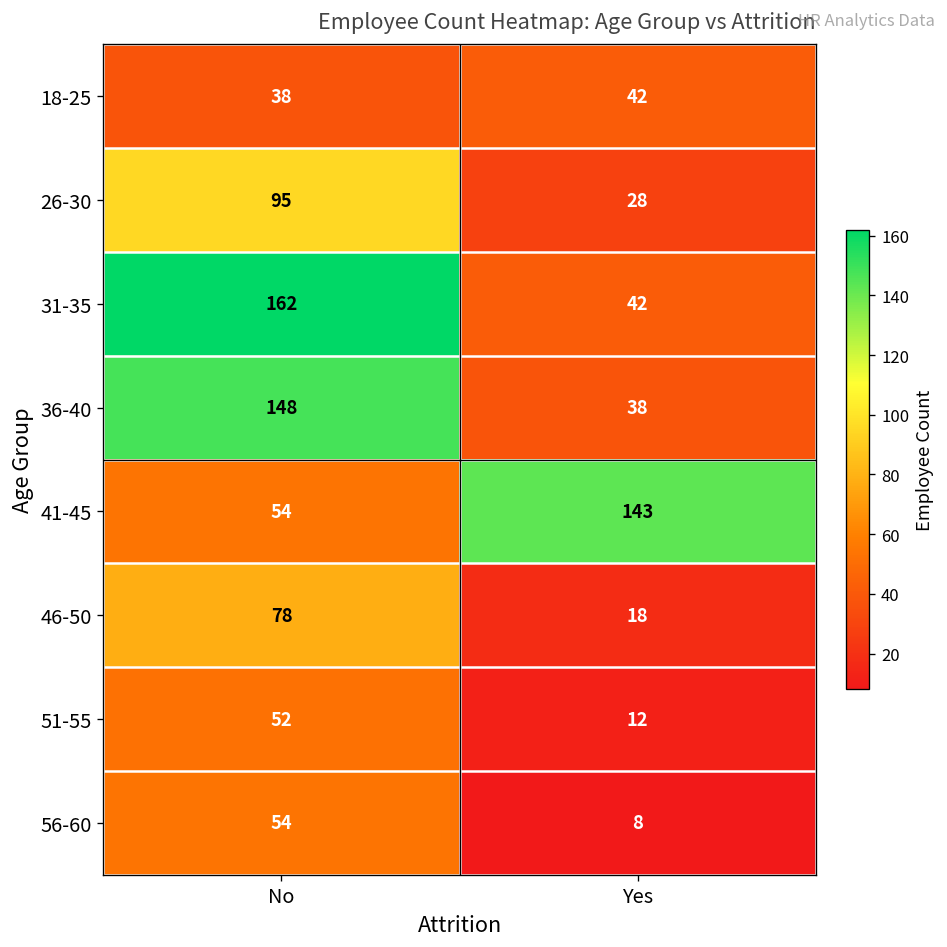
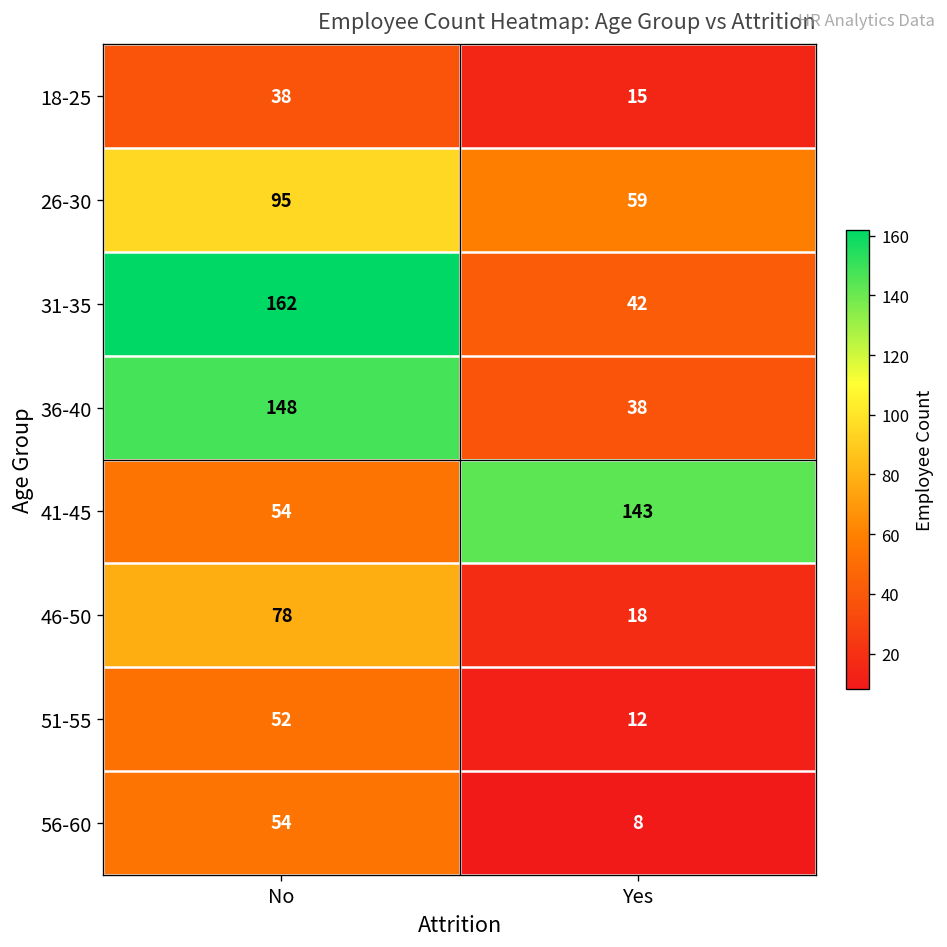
18-25, Yes: 42 -> 15
26-30, Yes: 28 -> 59
